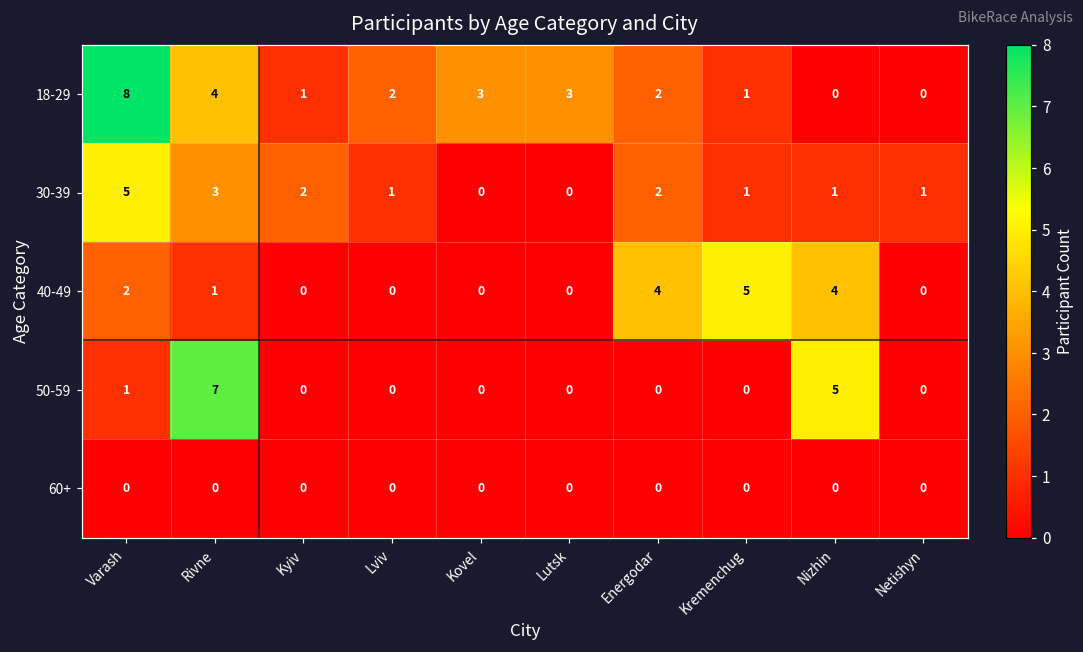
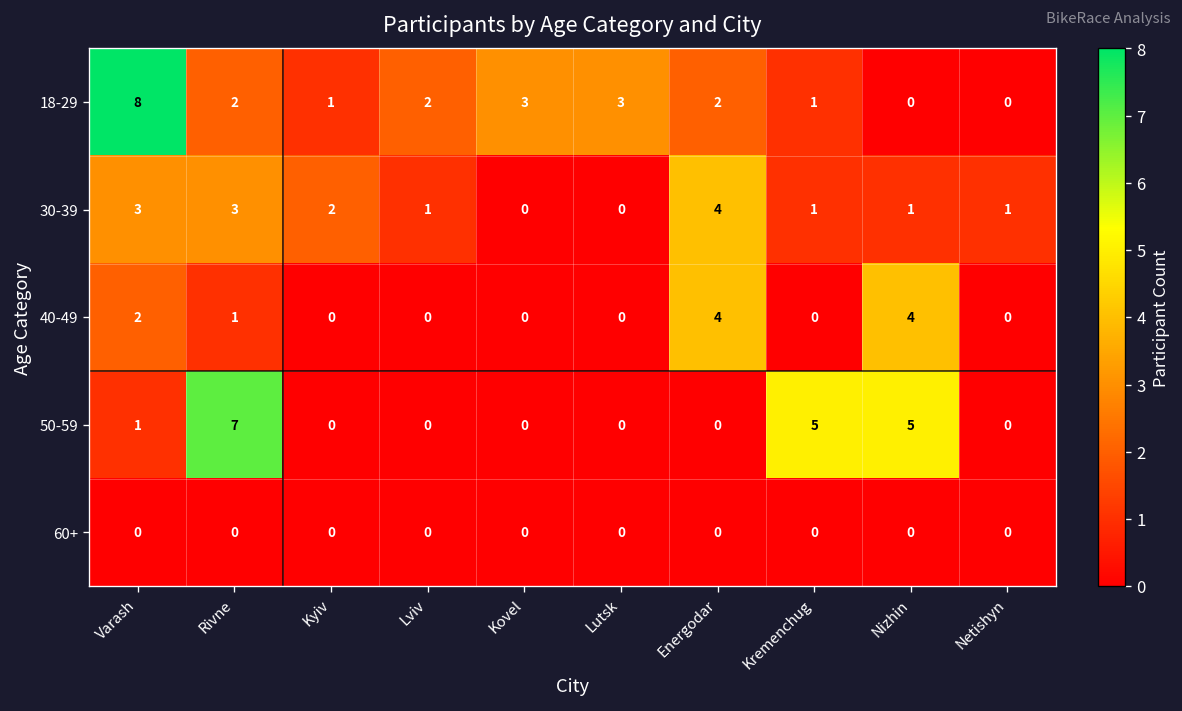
18-29, Rivne: 4 -> 2
30-39, Varash: 5 -> 3
30-39, Energodar: 2 -> 4
40-49, Kremenchug: 5 -> 0
50-59, Kremenchug: 0 -> 5
